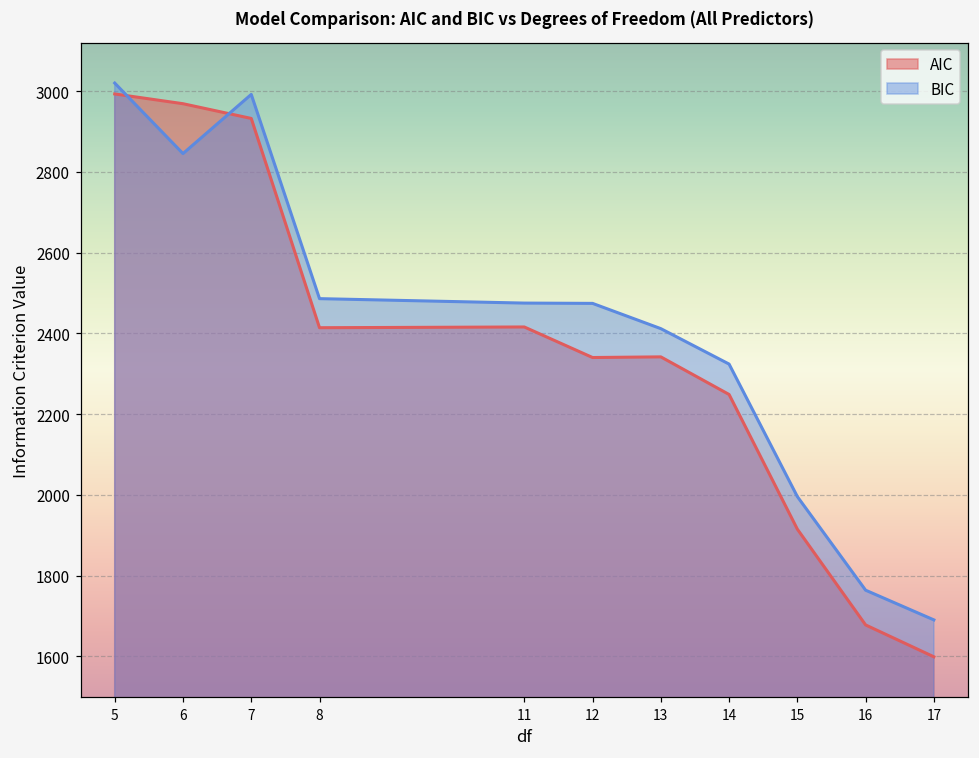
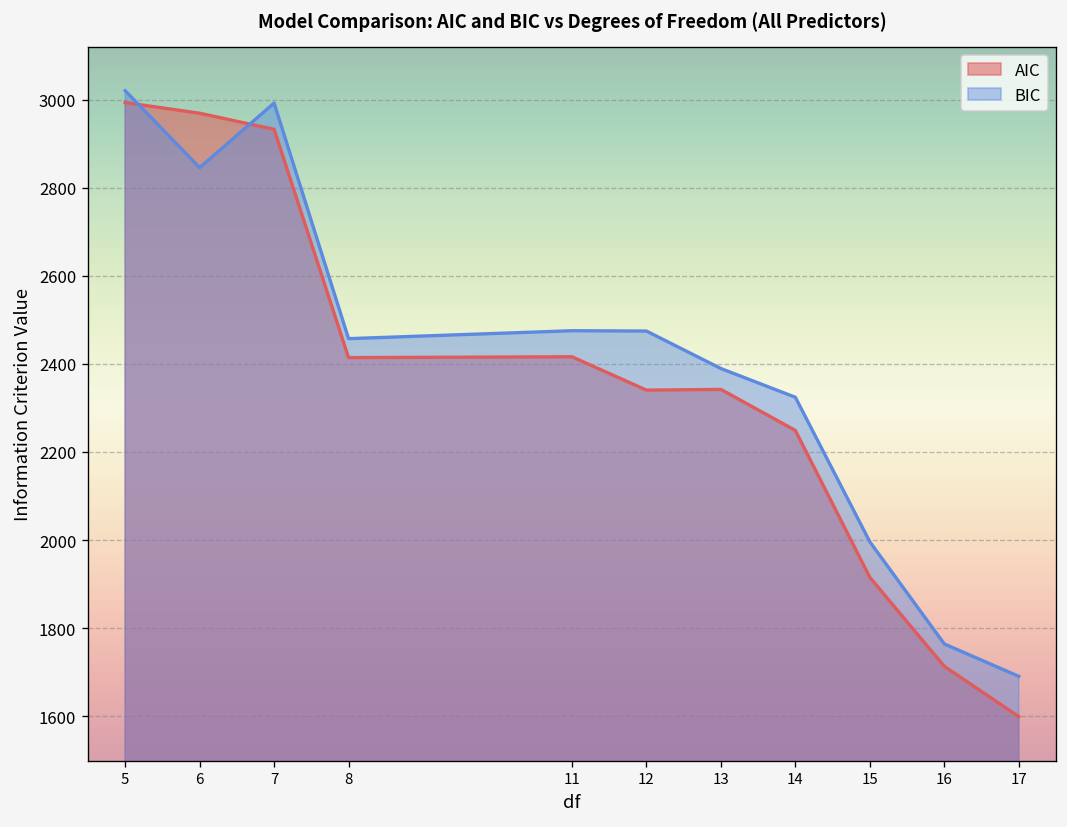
BIC, 8: 2490 -> 2460
BIC, 13: 2410 -> 2390
AIC, 16: 1680 -> 1710
